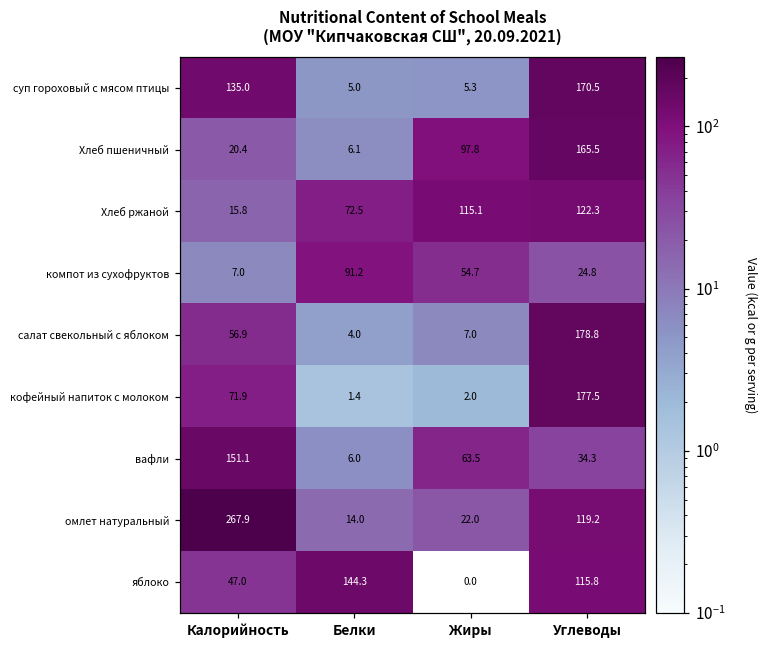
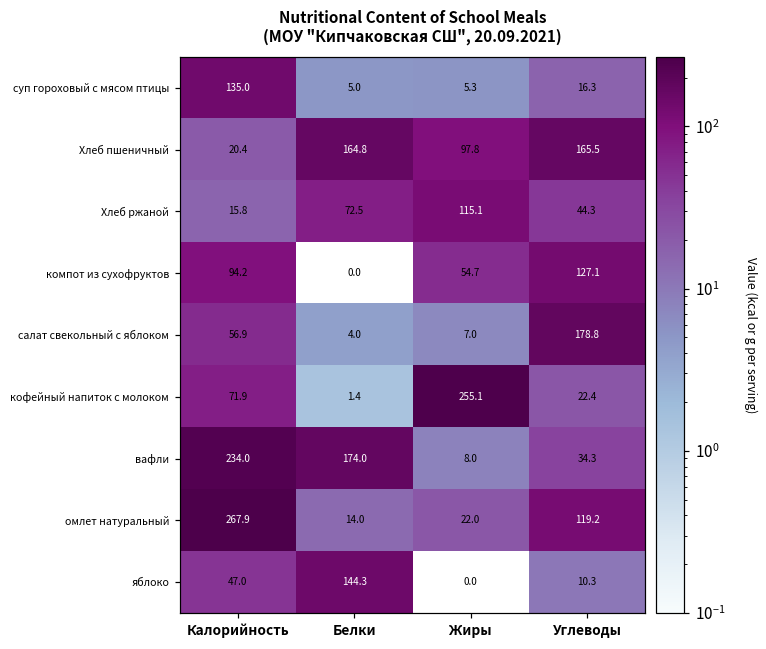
суп гороховый с мясом птицы, Углеводы: 170.5 -> 16.3
Хлеб пшеничный, Белки: 6.1 -> 164.8
Хлеб ржаной, Углеводы: 122.3 -> 44.3
компот из сухофруктов, Калорийность: 7.0 -> 94.2
компот из сухофруктов, Белки: 91.2 -> 0.0
компот из сухофруктов, Углеводы: 24.8 -> 127.1
кофейный напиток с молоком, Жиры: 2.0 -> 255.1
кофейный напиток с молоком, Углеводы: 177.5 -> 22.4
вафли, Калорийность: 151.1 -> 234.0
вафли, Белки: 6.0 -> 174.0
вафли, Жиры: 63.5 -> 8.0
яблоко, Углеводы: 115.8 -> 10.3
